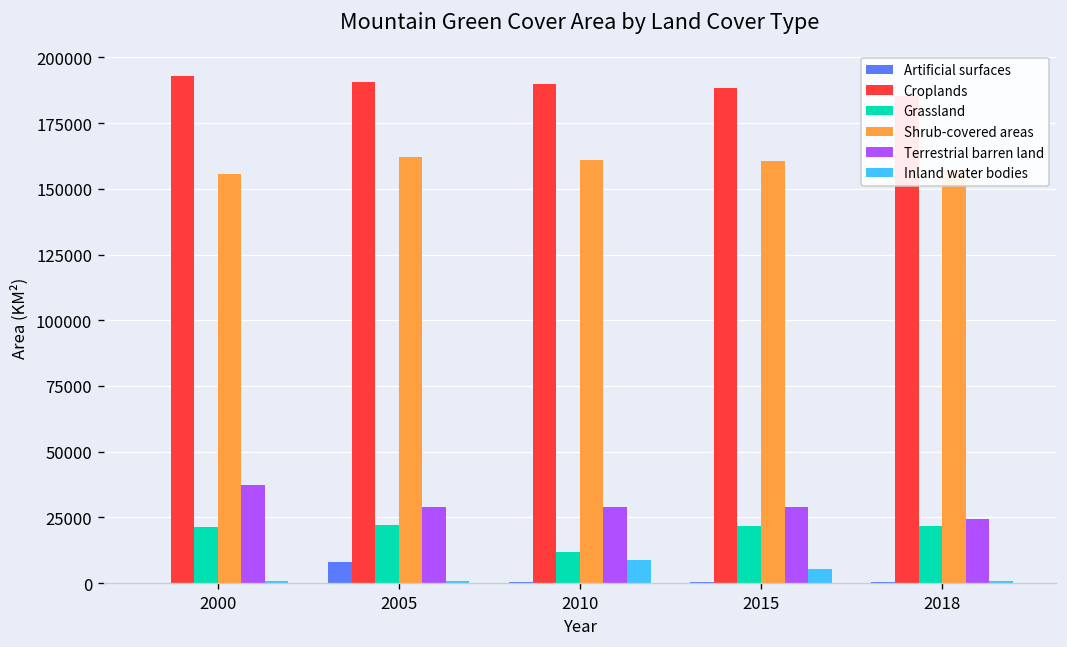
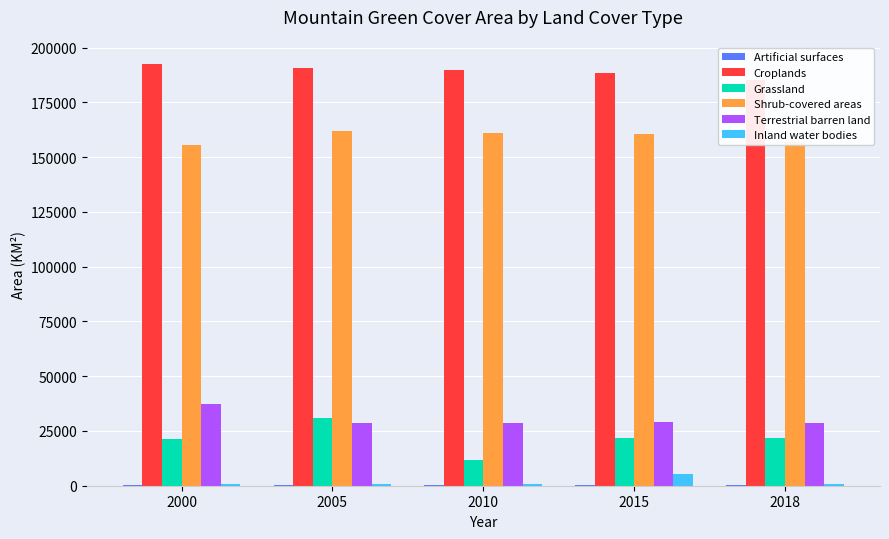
Artificial surfaces, 2005: 8000 -> 0
Grassland, 2005: 22000 -> 31000
Inland water bodies, 2010: 9000 -> 1000
Terrestrial barren land, 2018: 25000 -> 28000
